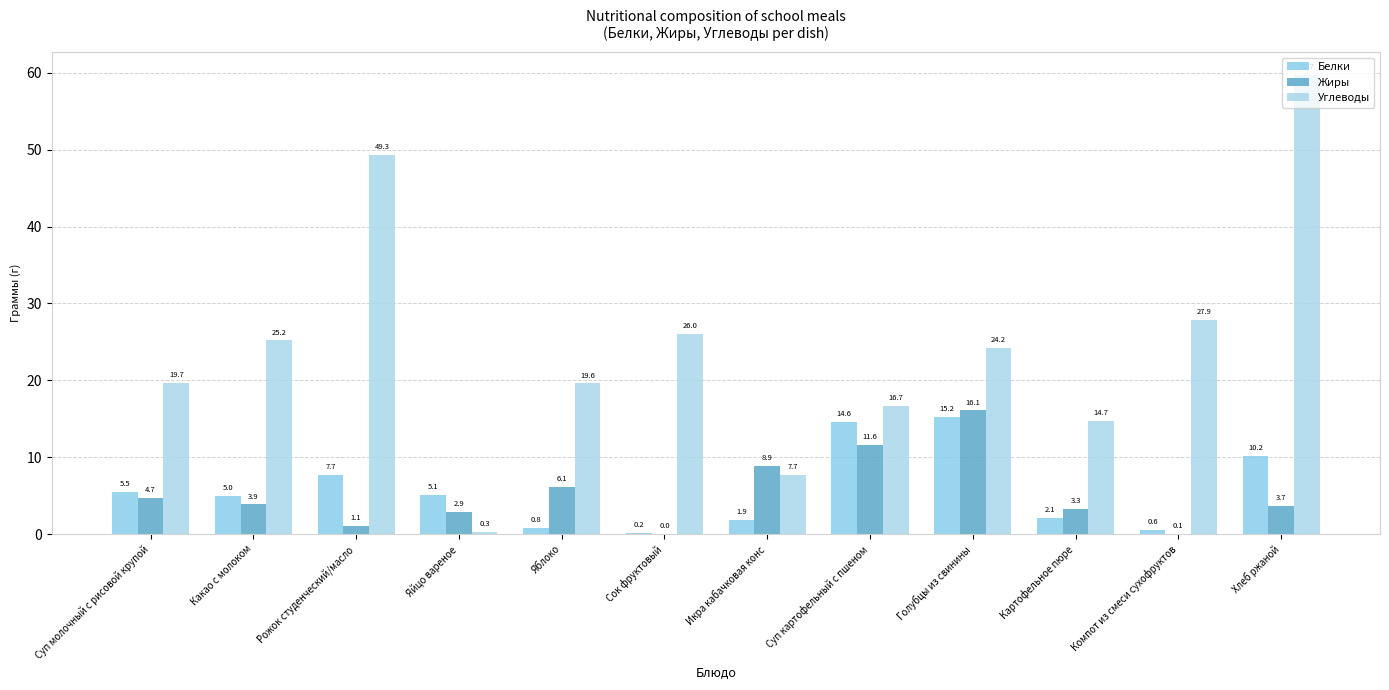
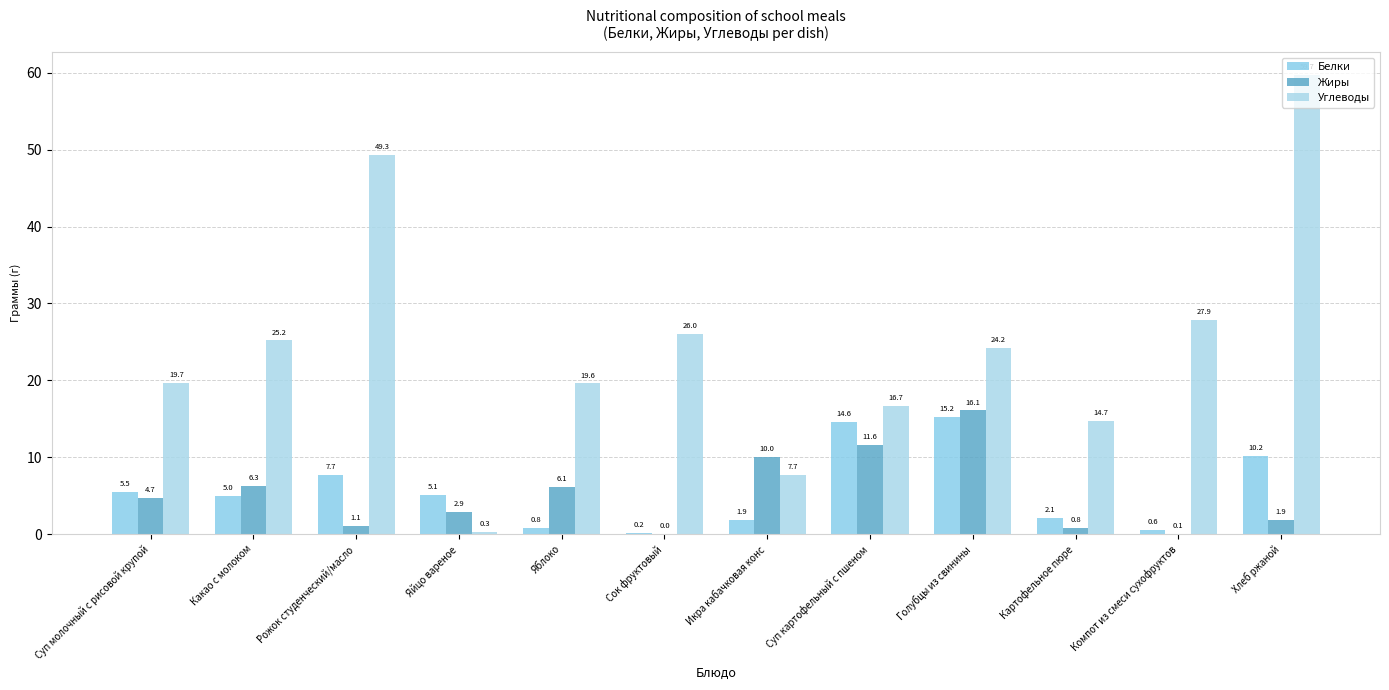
Жиры, Какао с молоком: 3.9 -> 6.3
Жиры, Икра кабачковая конс: 8.9 -> 10.0
Жиры, Картофельное пюре: 3.3 -> 0.8
Жиры, Хлеб ржаной: 3.7 -> 1.9
